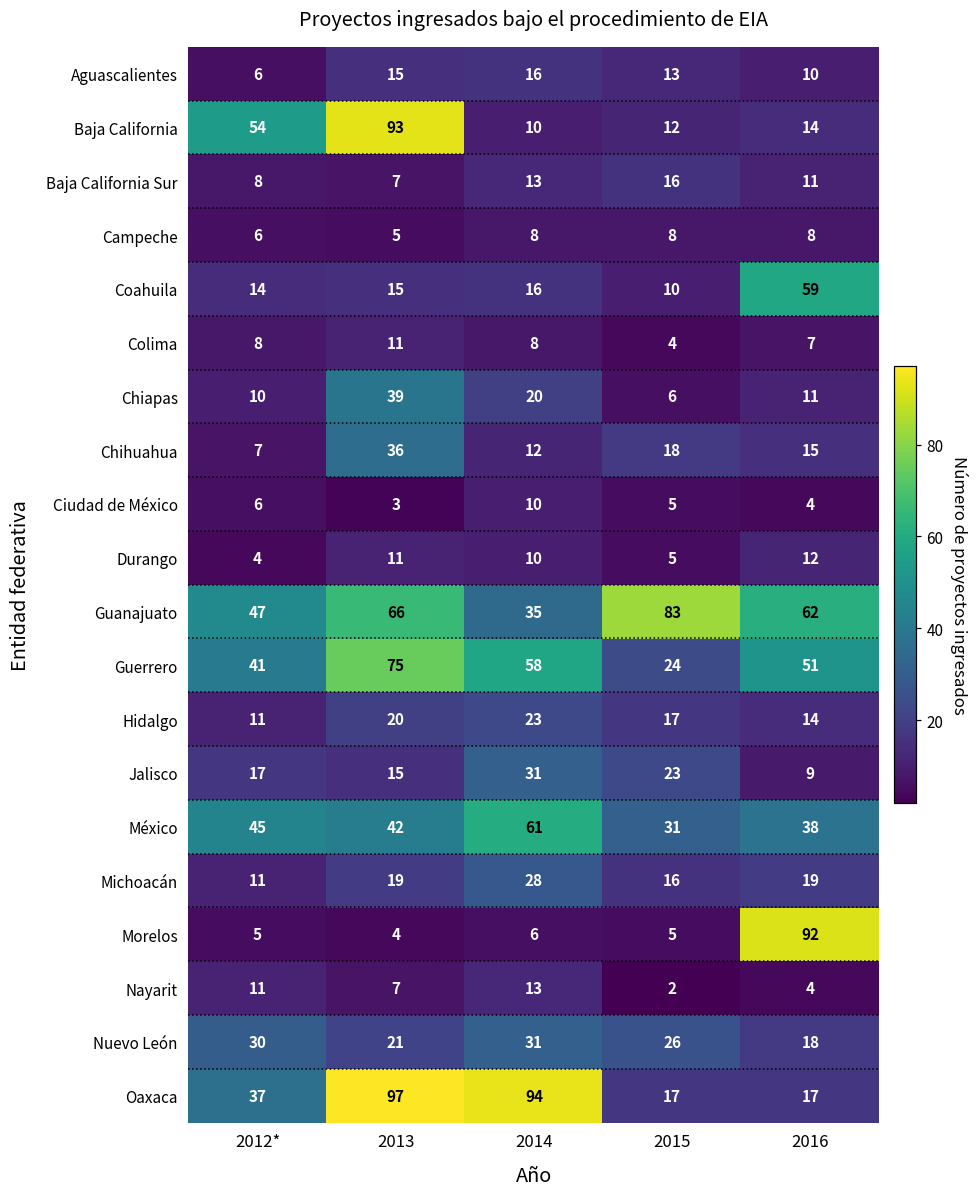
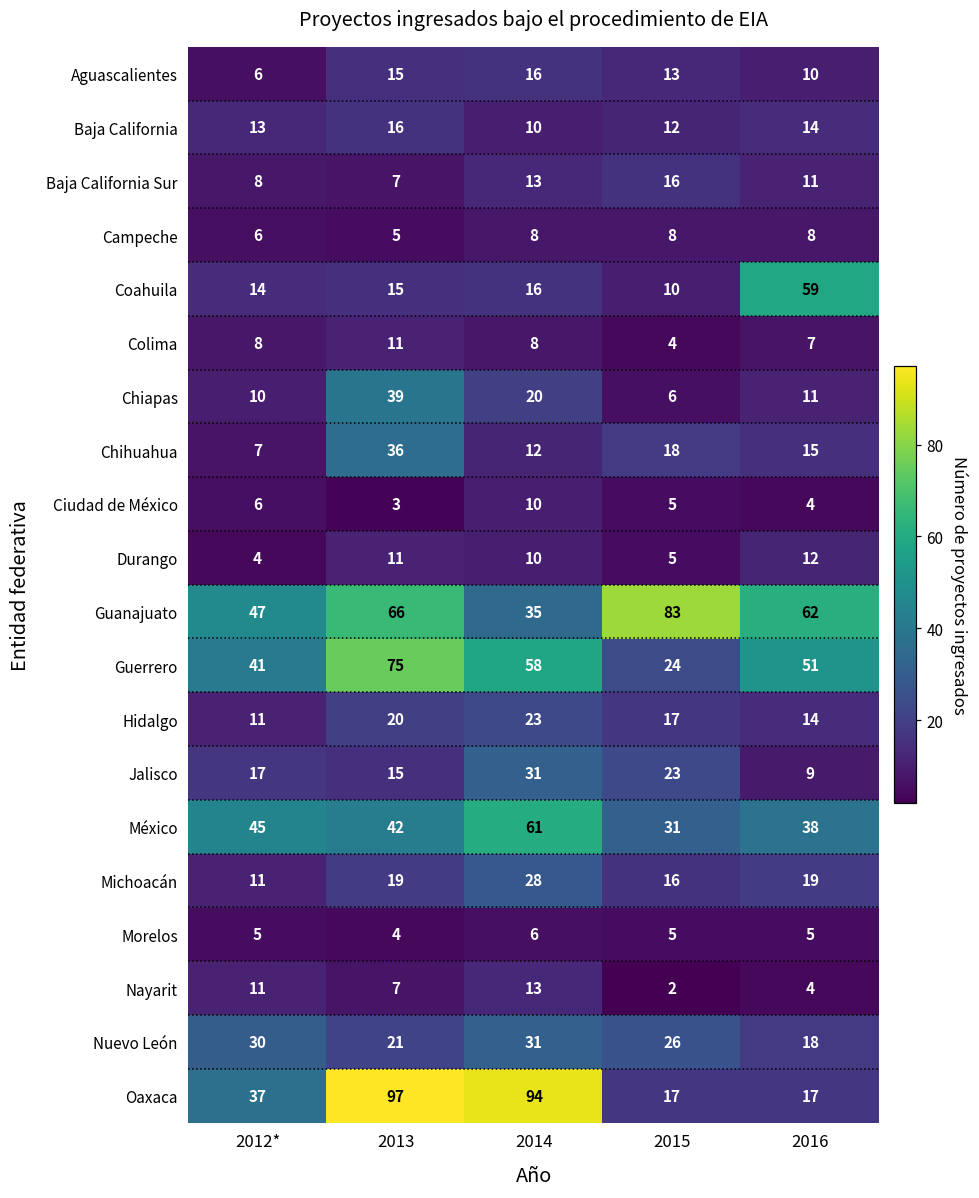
Baja California, 2012*: 54 -> 13
Baja California, 2013: 93 -> 16
Morelos, 2016: 92 -> 5
